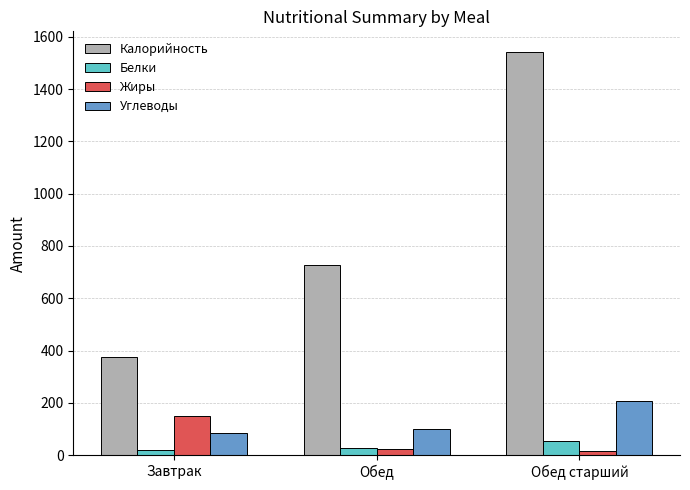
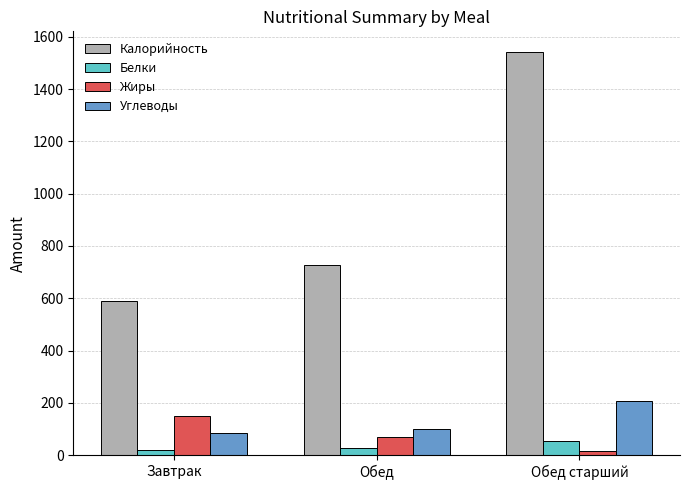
Калорийность, Завтрак: 370 -> 590
Жиры, Обед: 20 -> 70
